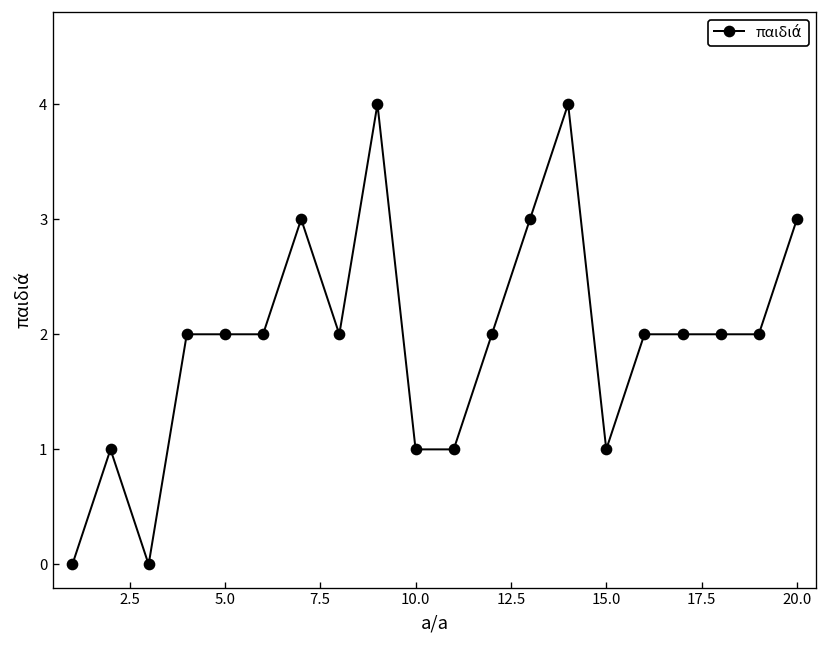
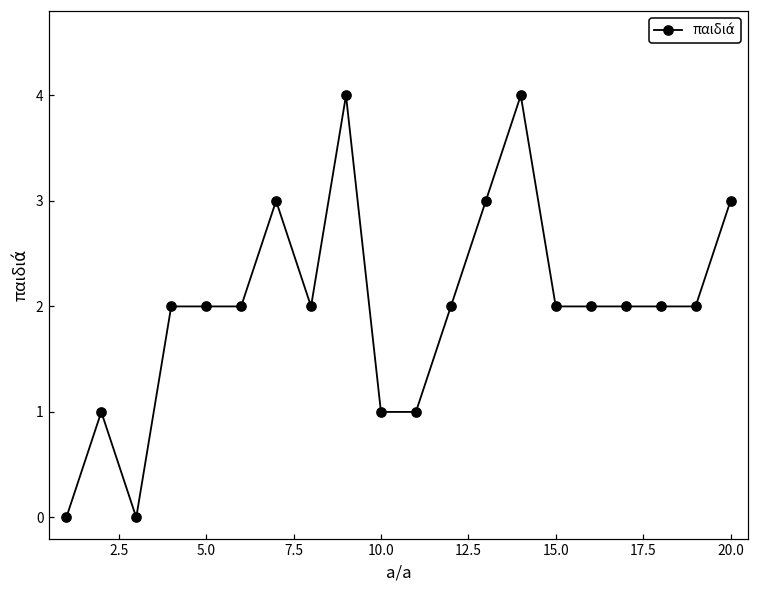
15.0: 1 -> 2
